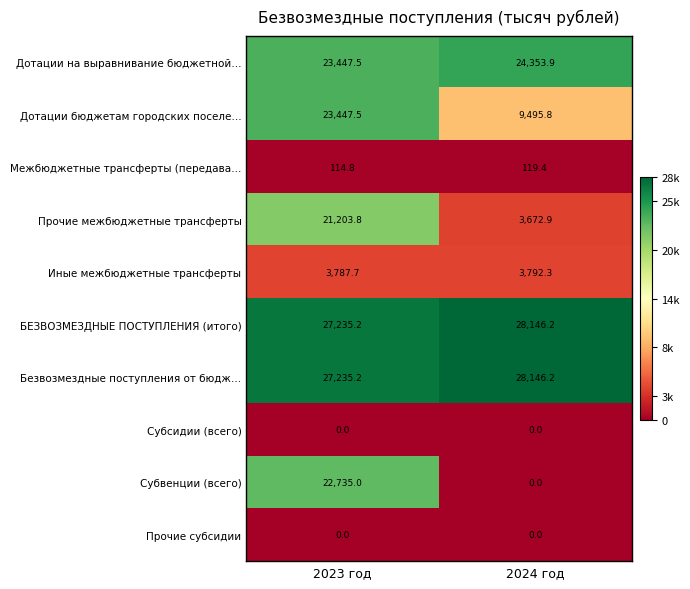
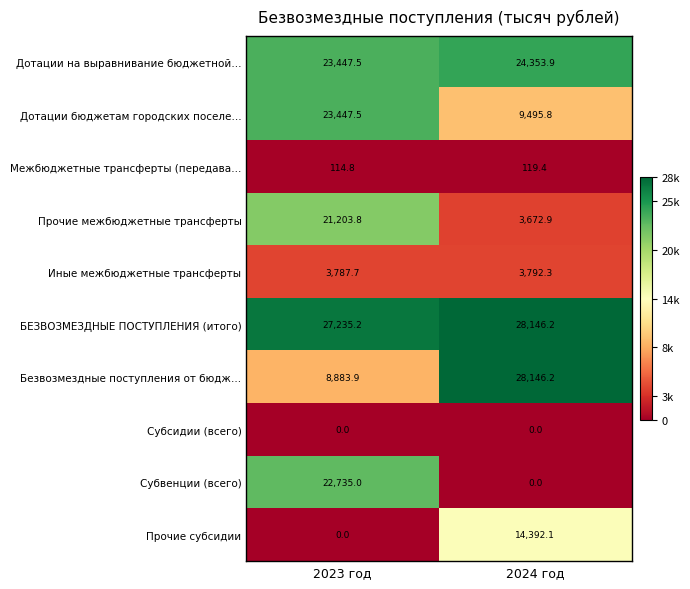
Безвозмездные поступления от бюдж…, 2023 год: 27,235.2 -> 8,883.9
Прочие субсидии, 2024 год: 0.0 -> 14,392.1
